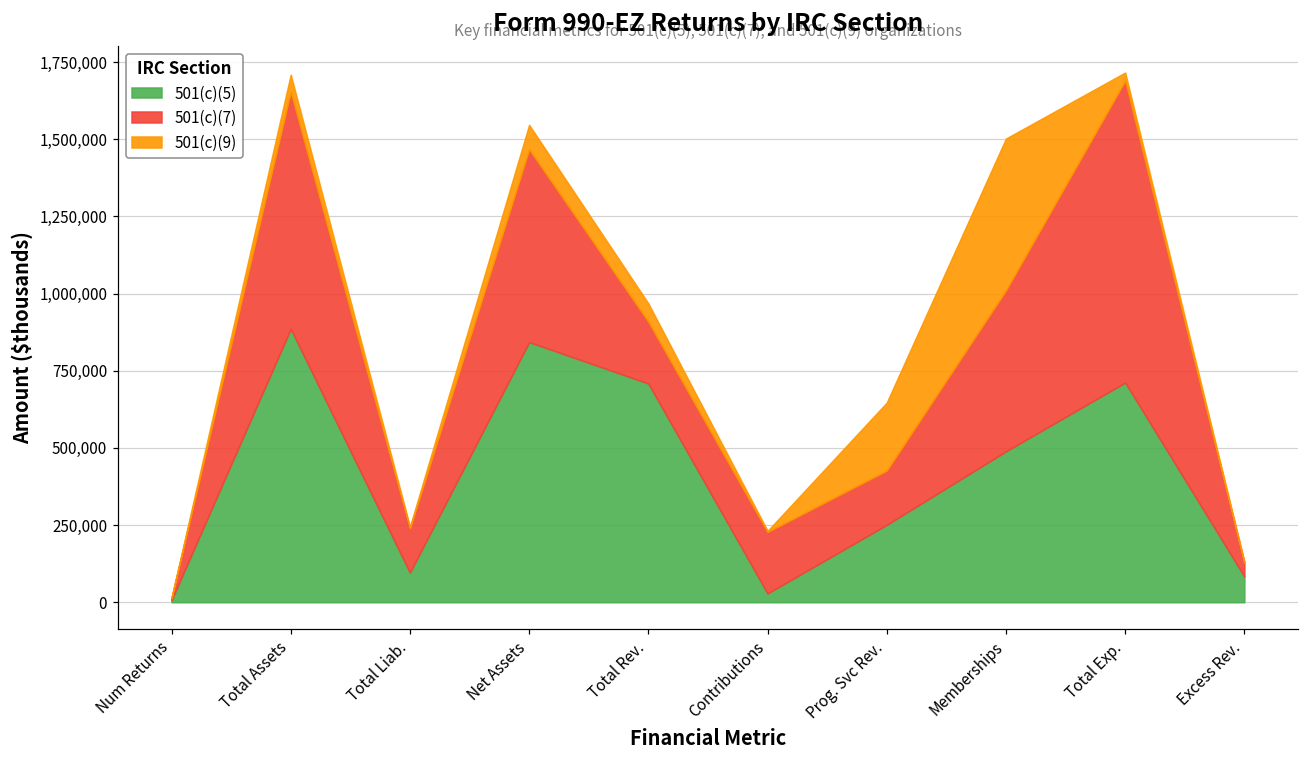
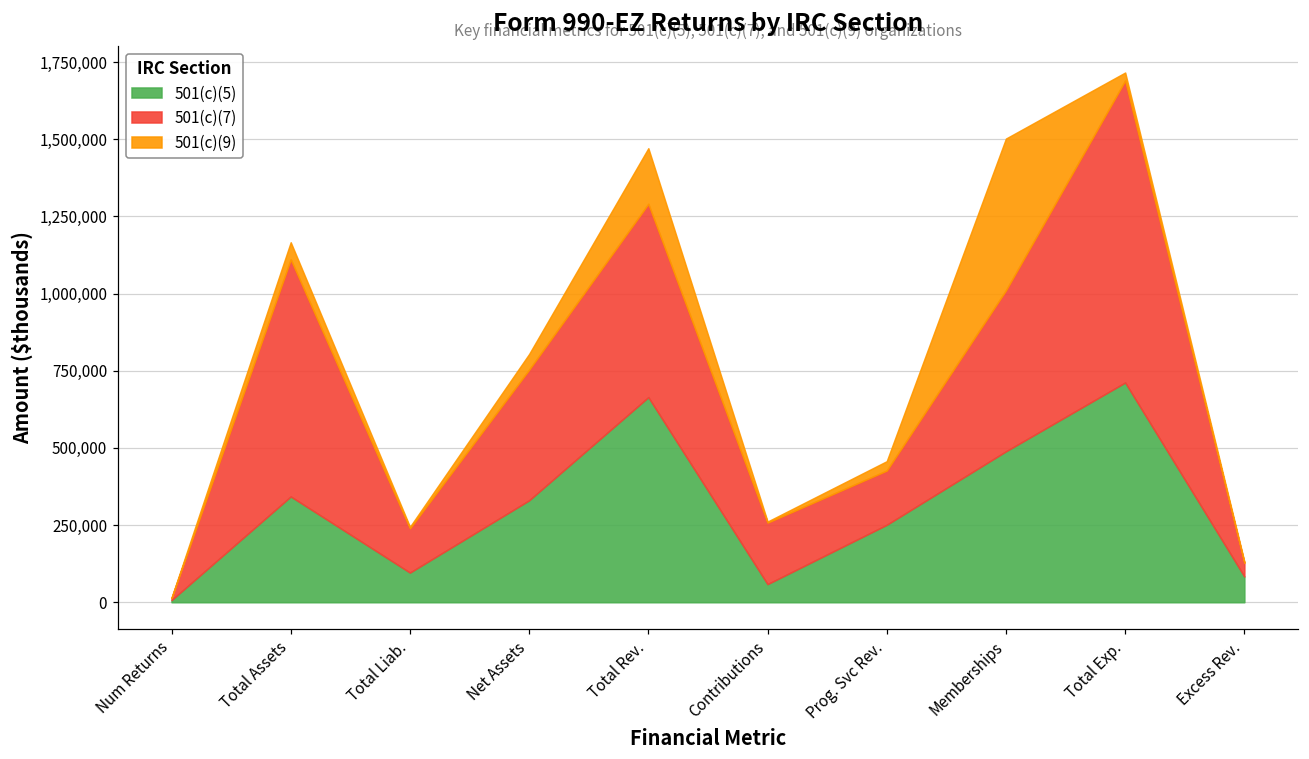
501(c)(5), Total Assets: 890,000 -> 340,000
501(c)(5), Net Assets: 840,000 -> 330,000
501(c)(7), Net Assets: 620,000 -> 420,000
501(c)(9), Net Assets: 80,000 -> 50,000
501(c)(5), Total Rev.: 710,000 -> 660,000
501(c)(7), Total Rev.: 200,000 -> 630,000
501(c)(9), Total Rev.: 60,000 -> 180,000
501(c)(5), Contributions: 30,000 -> 60,000
501(c)(9), Prog. Svc Rev.: 220,000 -> 30,000
